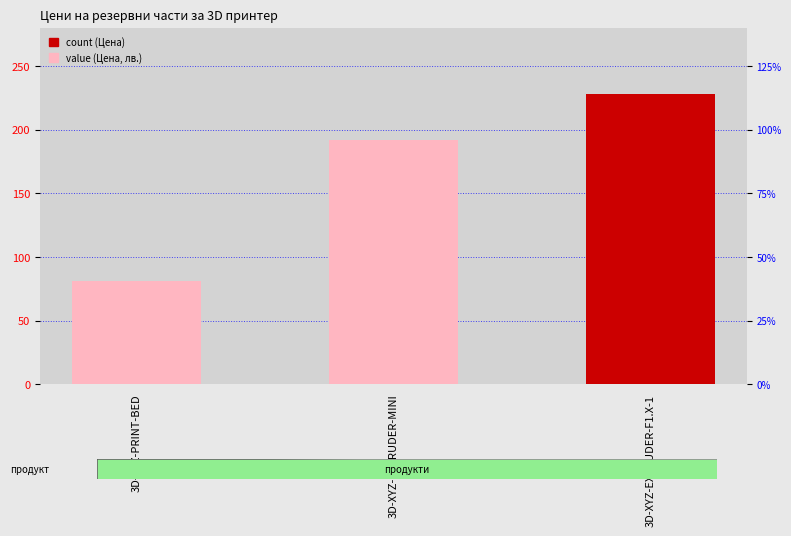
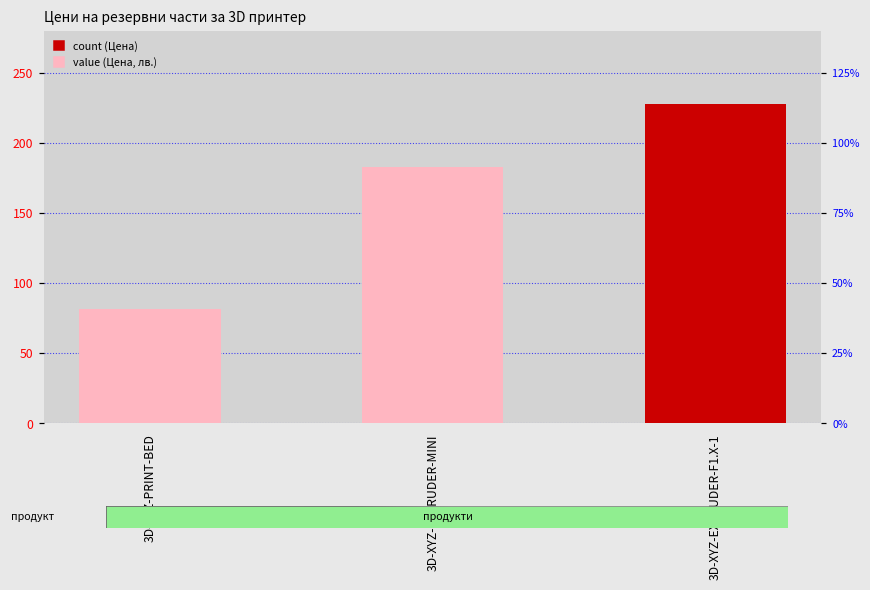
3D-XYZ-EXTRUDER-MINI: 192 -> 183
